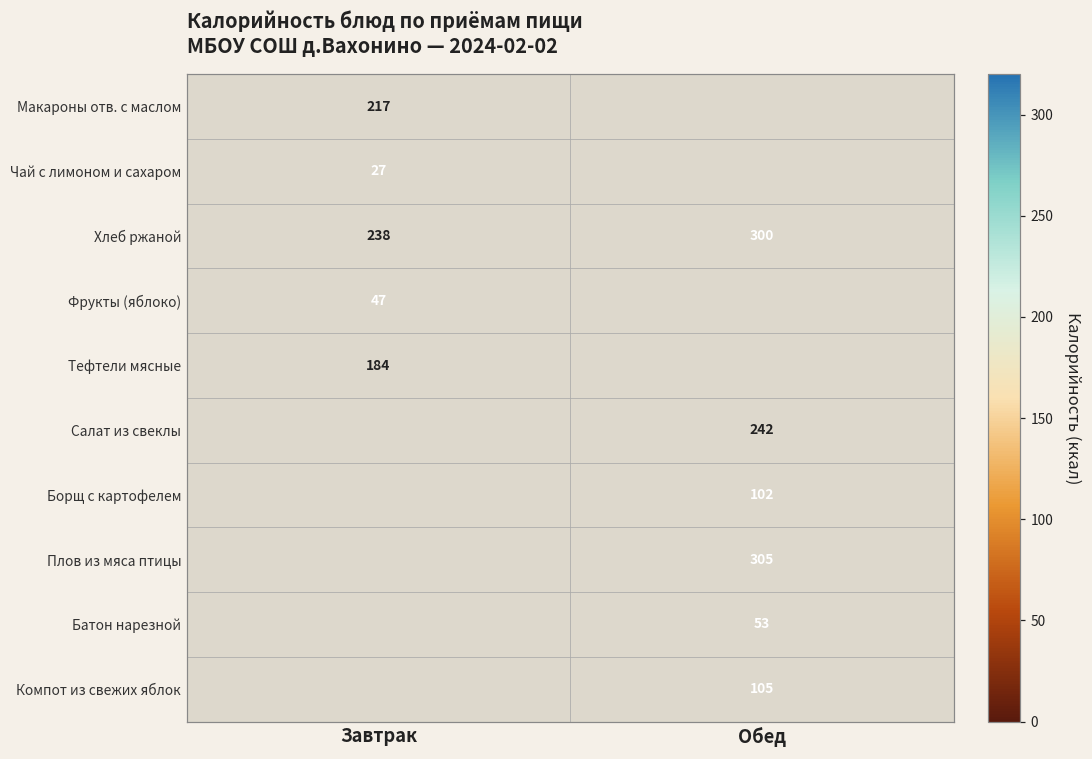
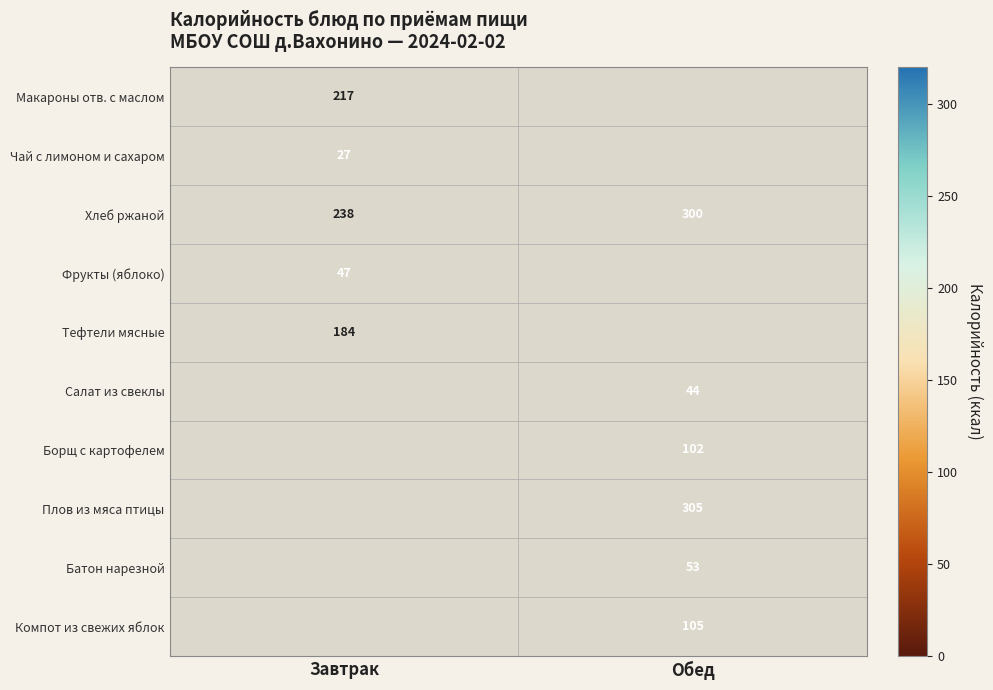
Салат из свеклы, Обед: 242 -> 44
